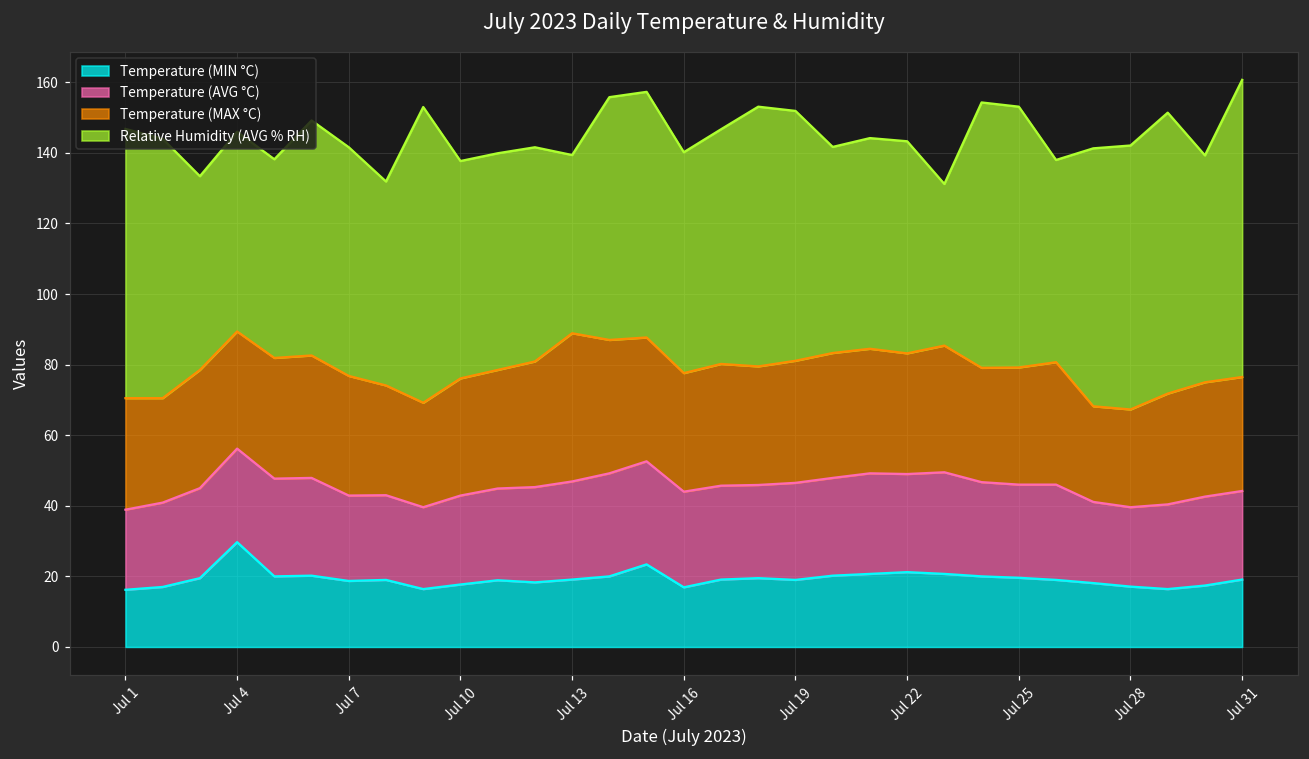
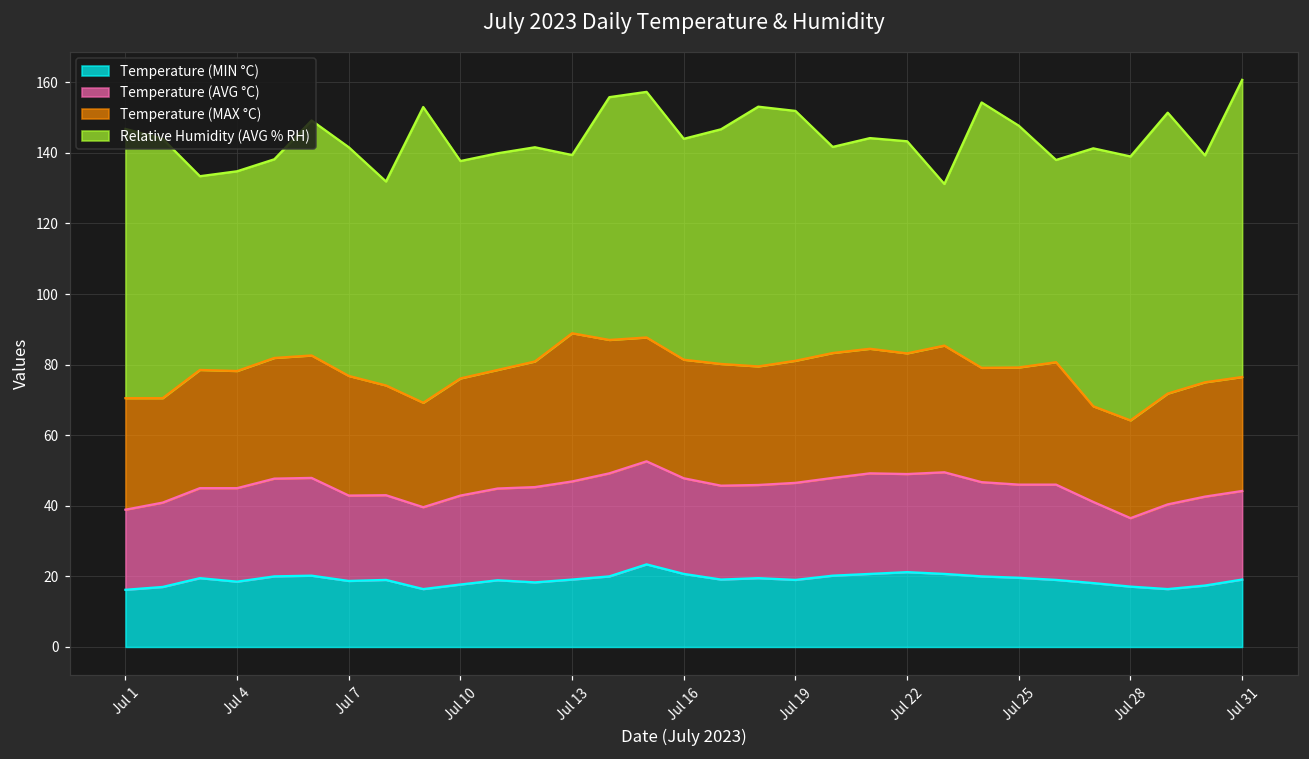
Temperature (MIN °C), Jul 4: 30 -> 19
Temperature (MIN °C), Jul 16: 17 -> 21
Relative Humidity (AVG % RH), Jul 25: 74 -> 68
Temperature (AVG °C), Jul 28: 23 -> 19
